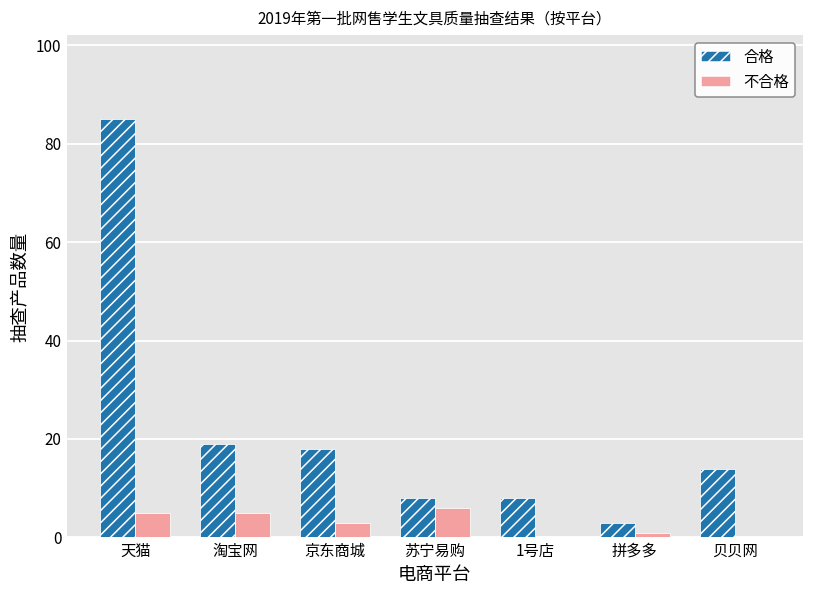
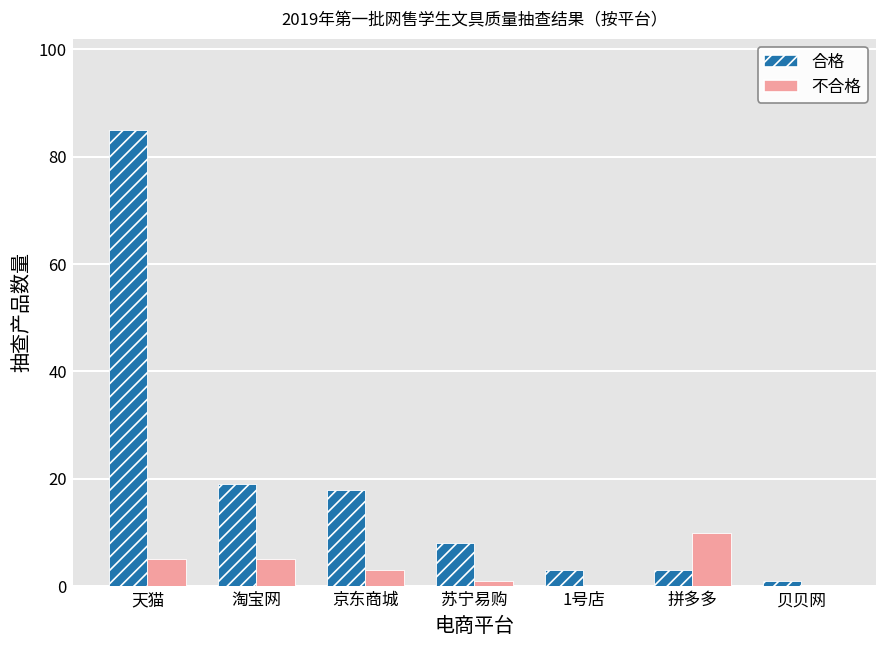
不合格, 苏宁易购: 6 -> 1
合格, 1号店: 8 -> 3
不合格, 拼多多: 1 -> 10
合格, 贝贝网: 14 -> 1
